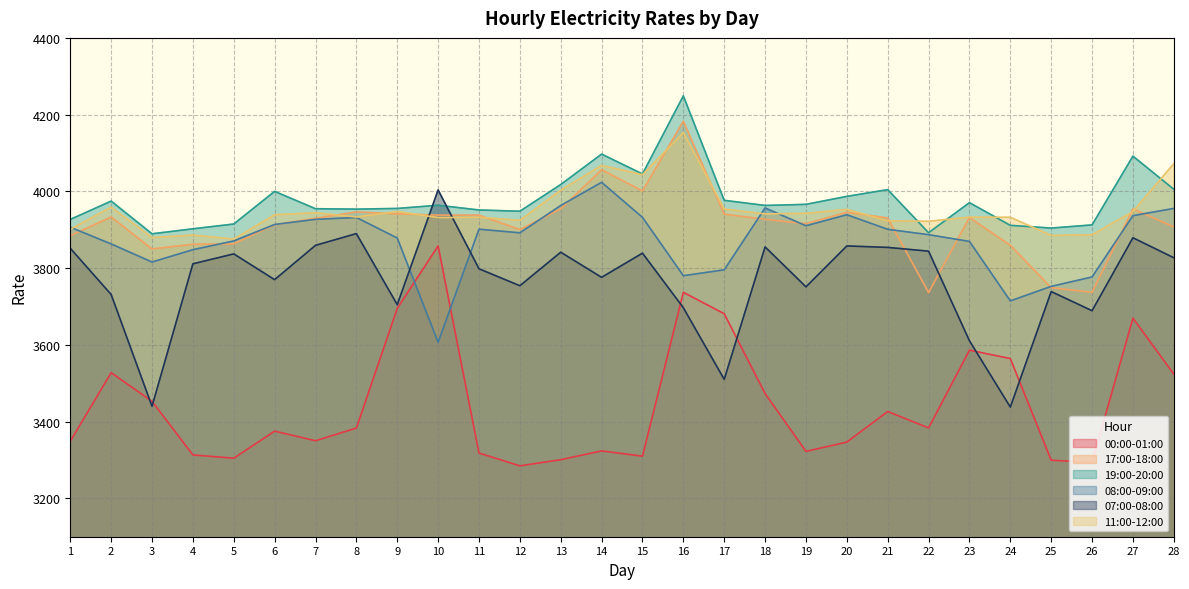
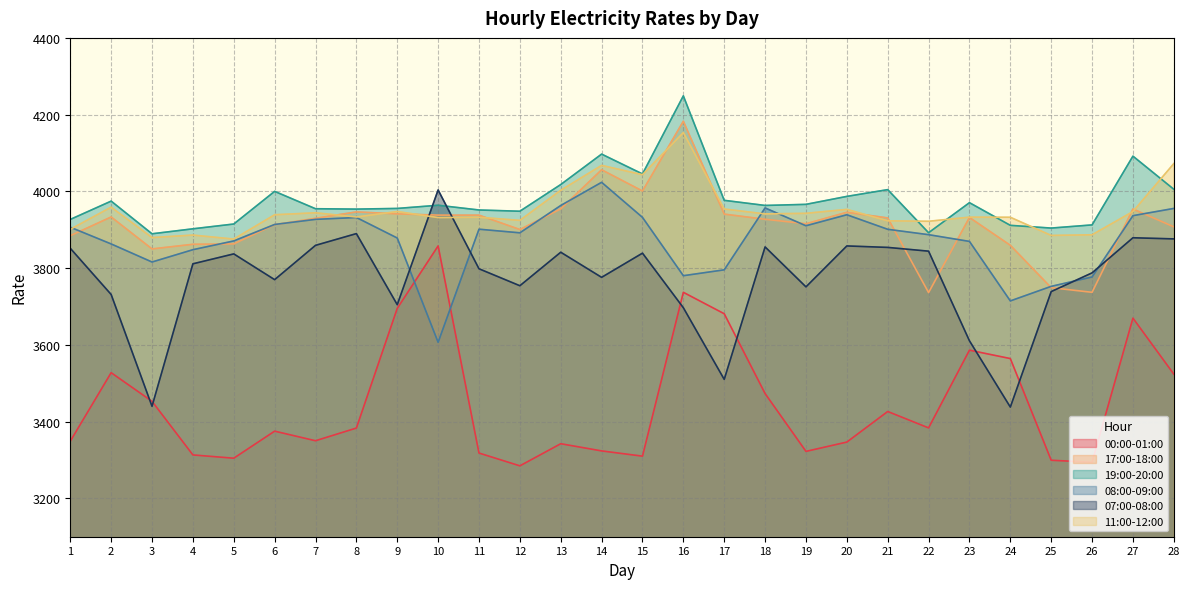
00:00-01:00, 13: 3300 -> 3340
07:00-08:00, 26: 3690 -> 3790
07:00-08:00, 28: 3830 -> 3880
